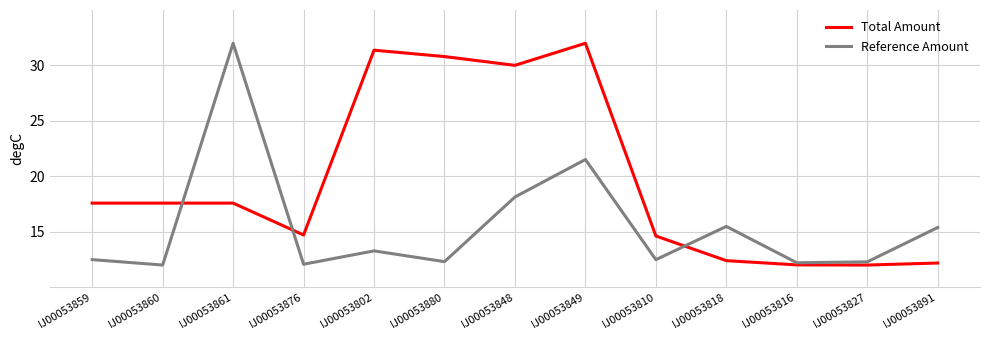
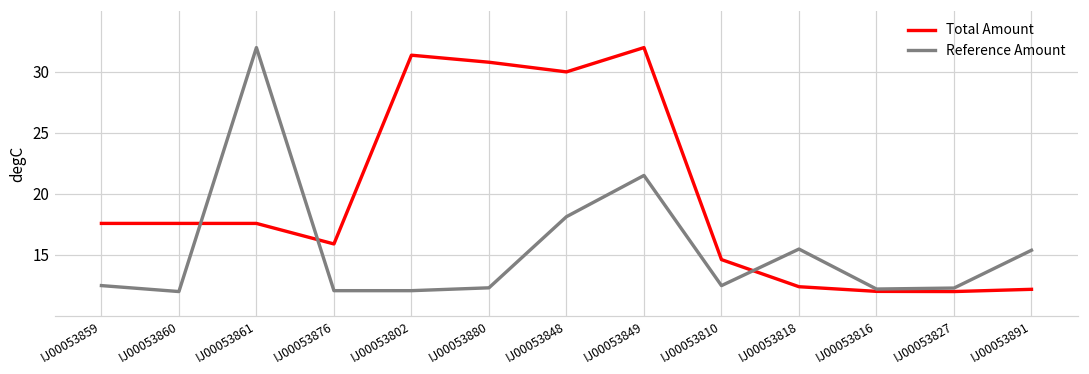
Total Amount, IJ00053876: 14.7 -> 15.9
Reference Amount, IJ00053802: 13.3 -> 12.1
